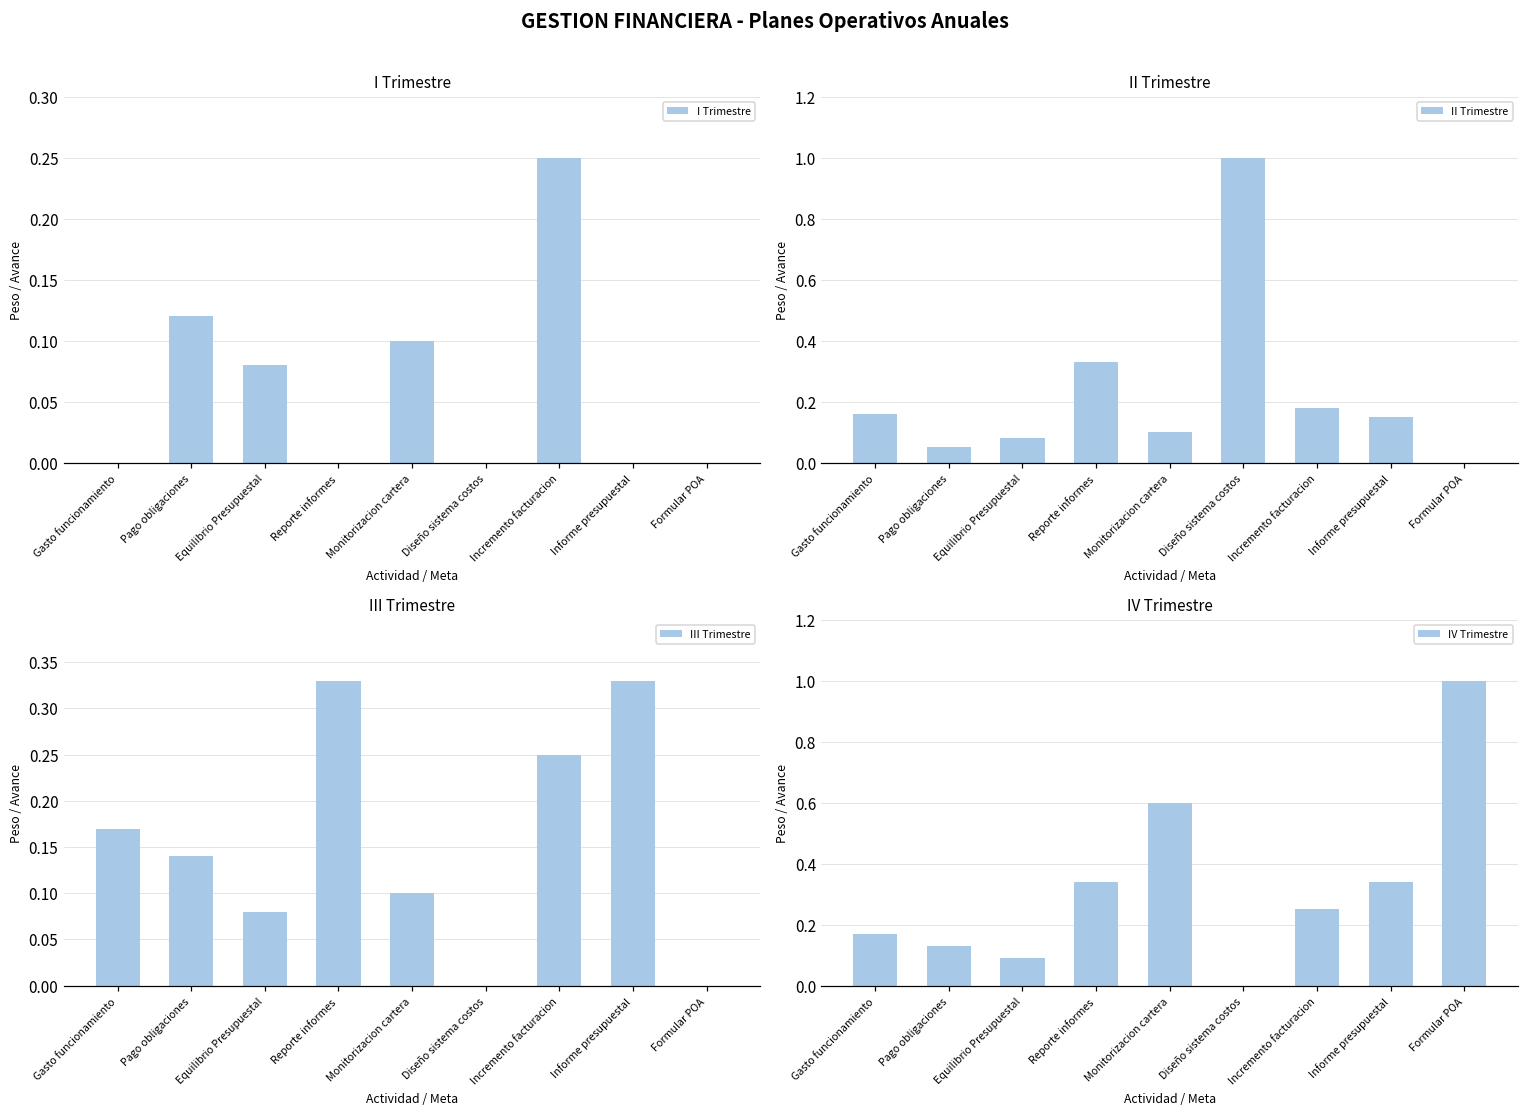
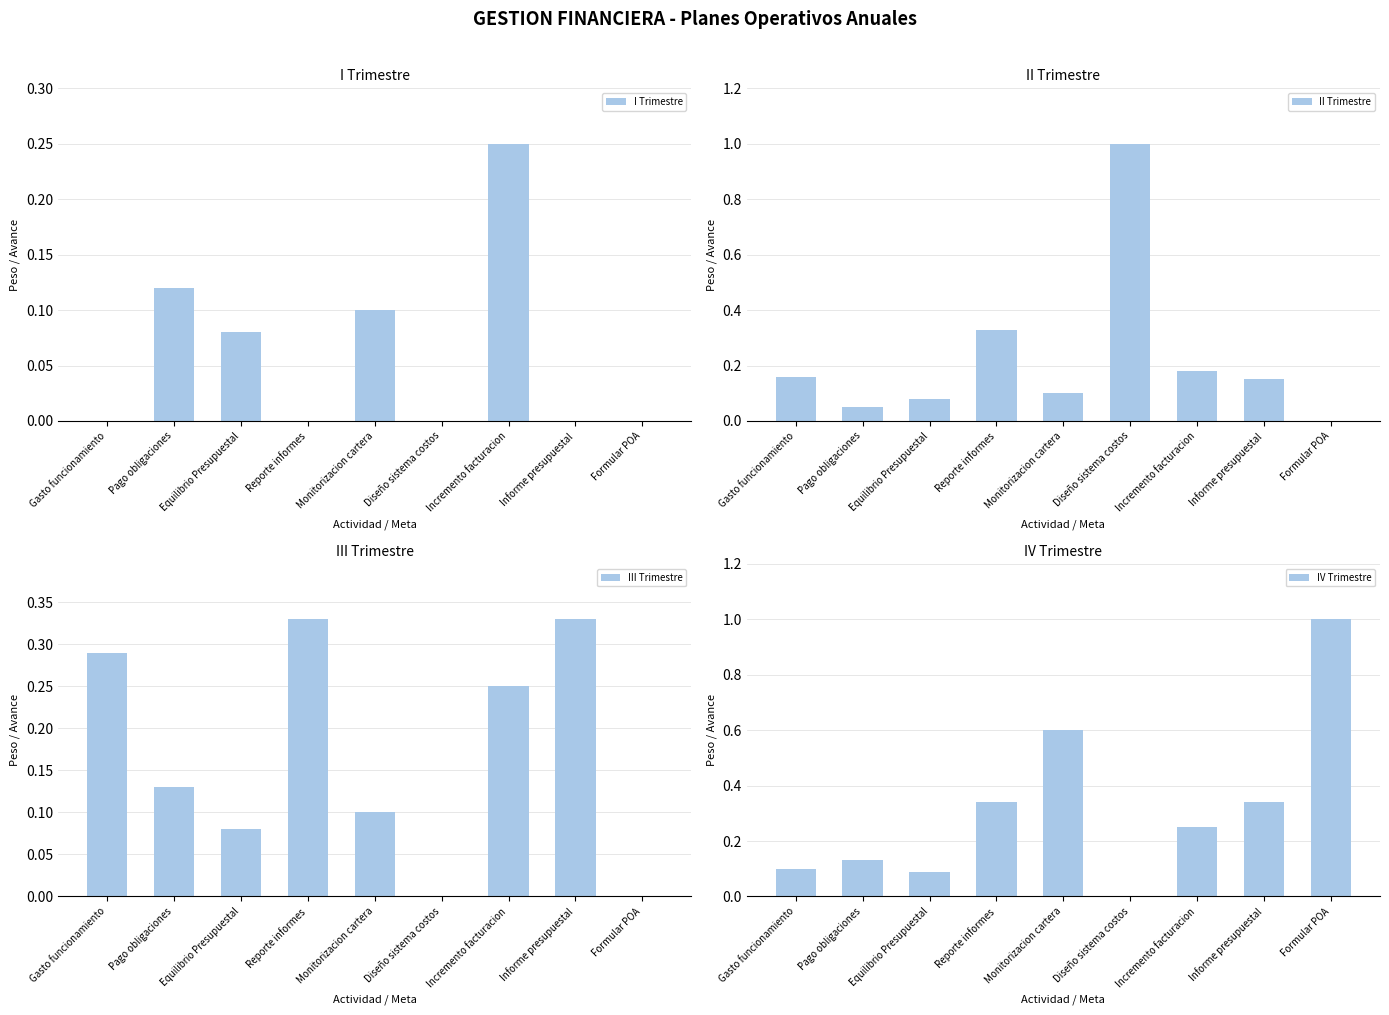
III Trimestre, Gasto funcionamiento: 0.17 -> 0.29
III Trimestre, Pago obligaciones: 0.14 -> 0.13
IV Trimestre, Gasto funcionamiento: 0.17 -> 0.10
